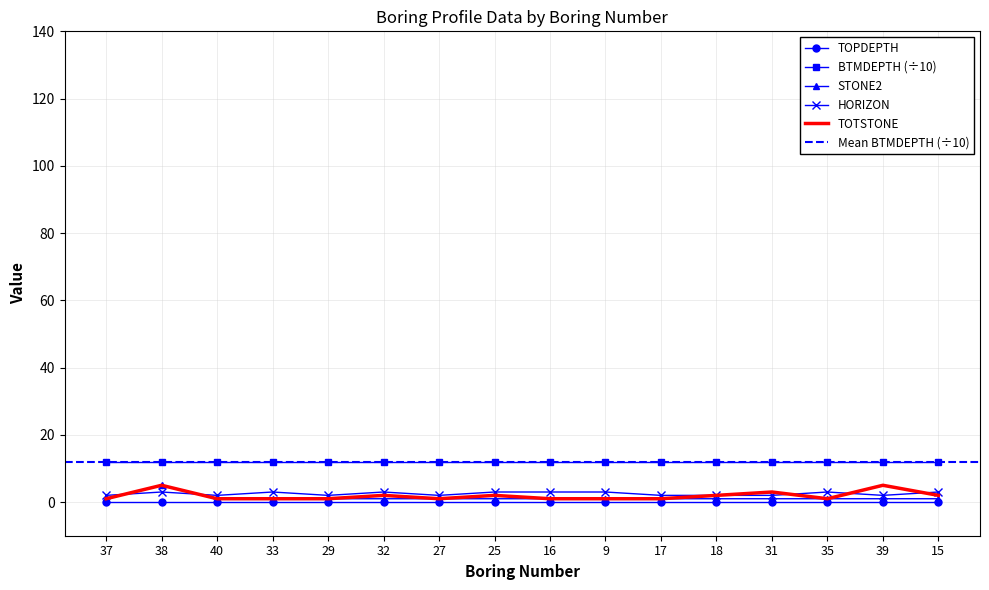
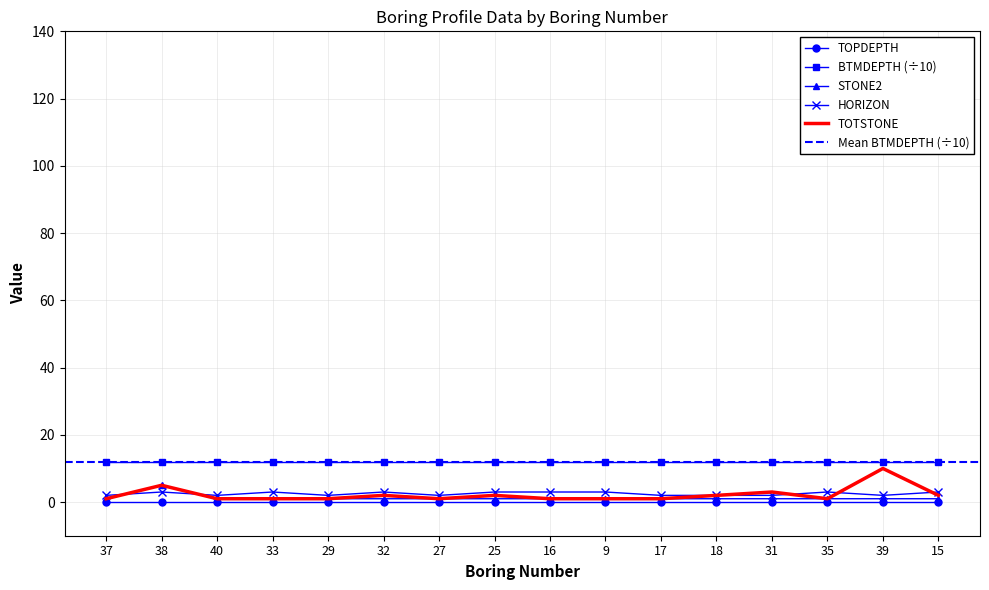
TOTSTONE, 39: 5 -> 10
